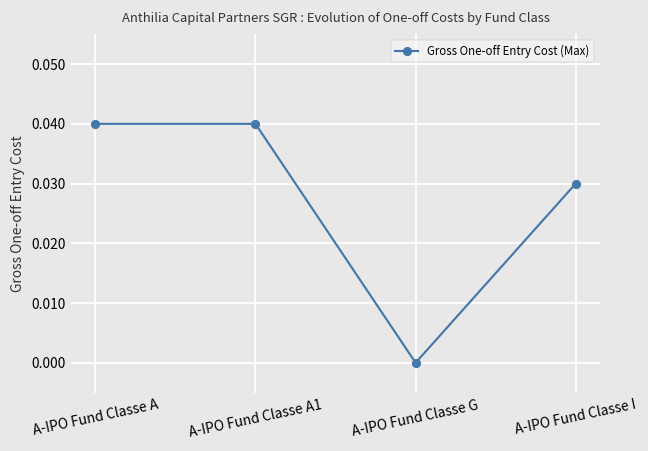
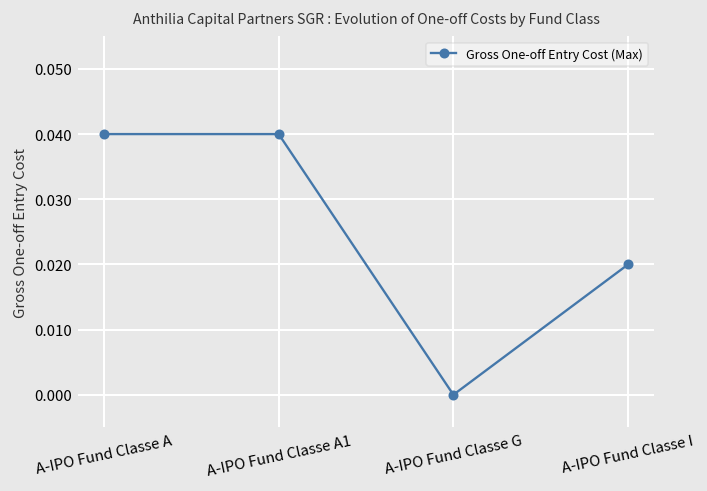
A-IPO Fund Classe I: 0.03 -> 0.02
